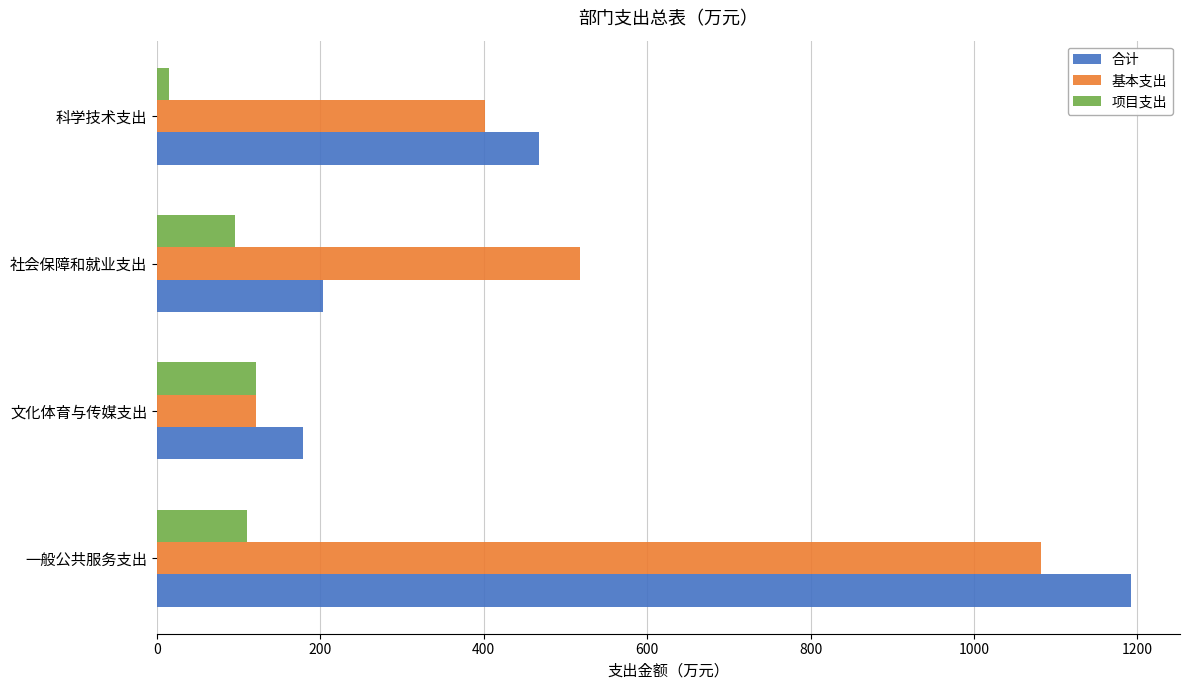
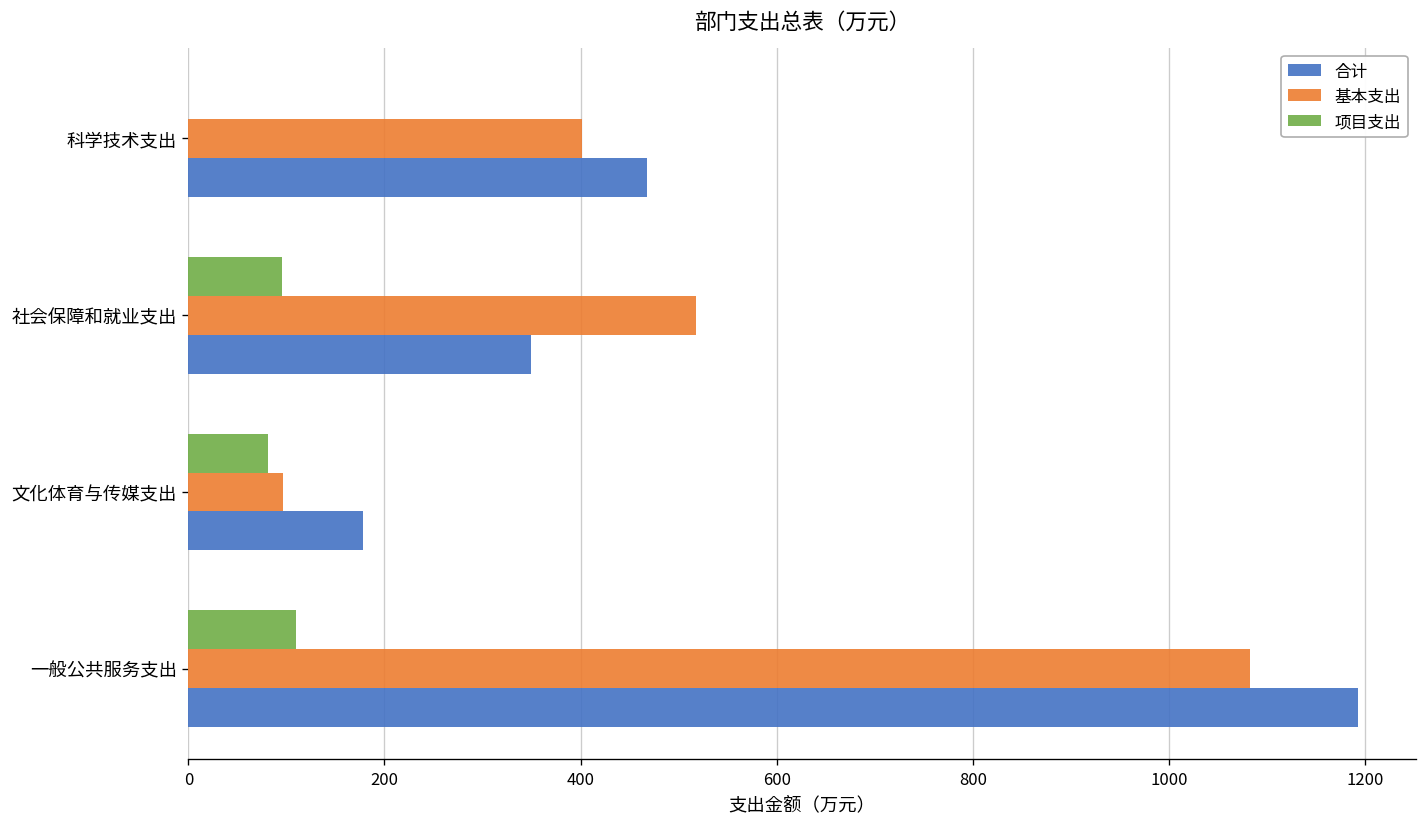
项目支出, 科学技术支出: 20 -> 0
合计, 社会保障和就业支出: 200 -> 350
项目支出, 文化体育与传媒支出: 120 -> 80
基本支出, 文化体育与传媒支出: 120 -> 100
